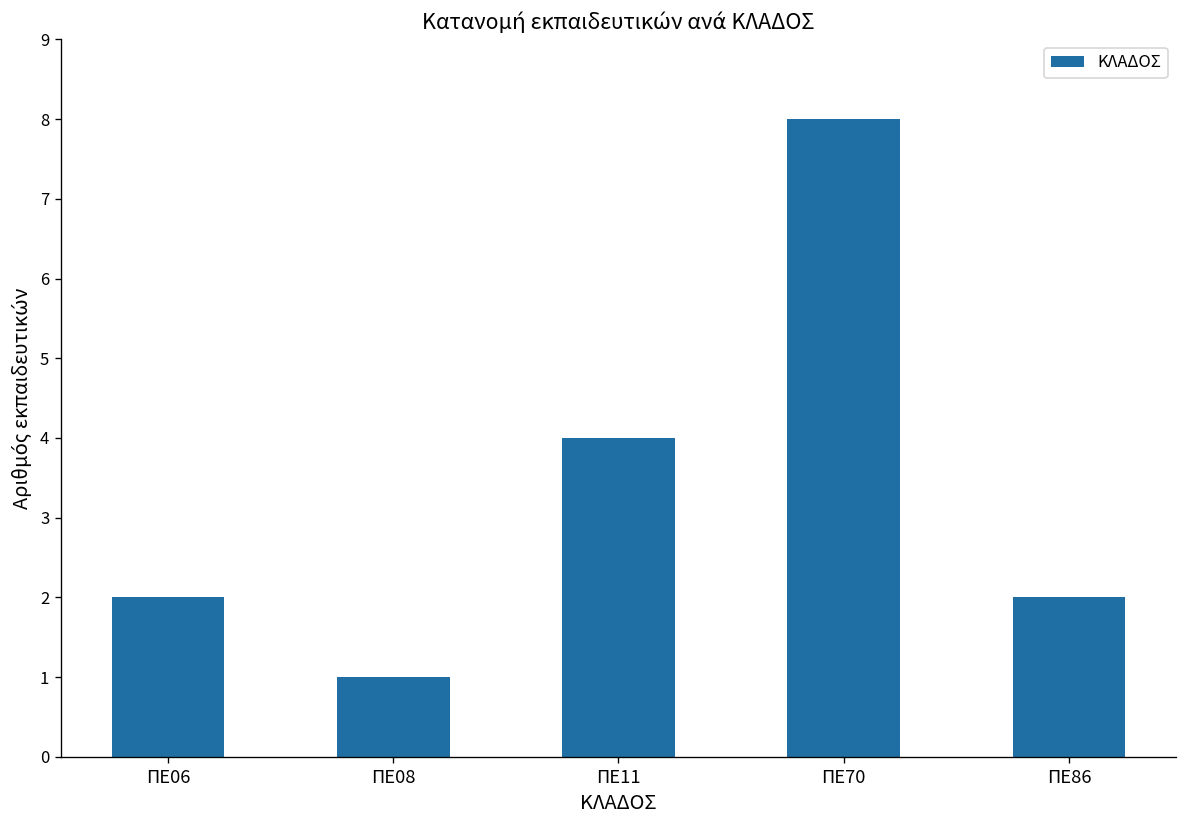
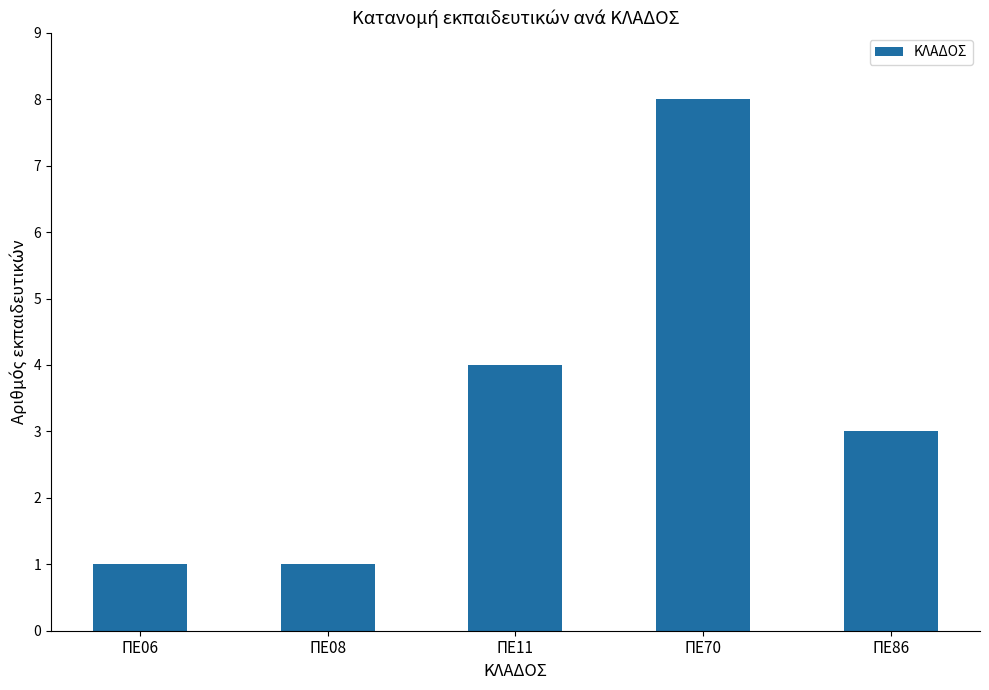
ΠΕ06: 2 -> 1
ΠΕ86: 2 -> 3
